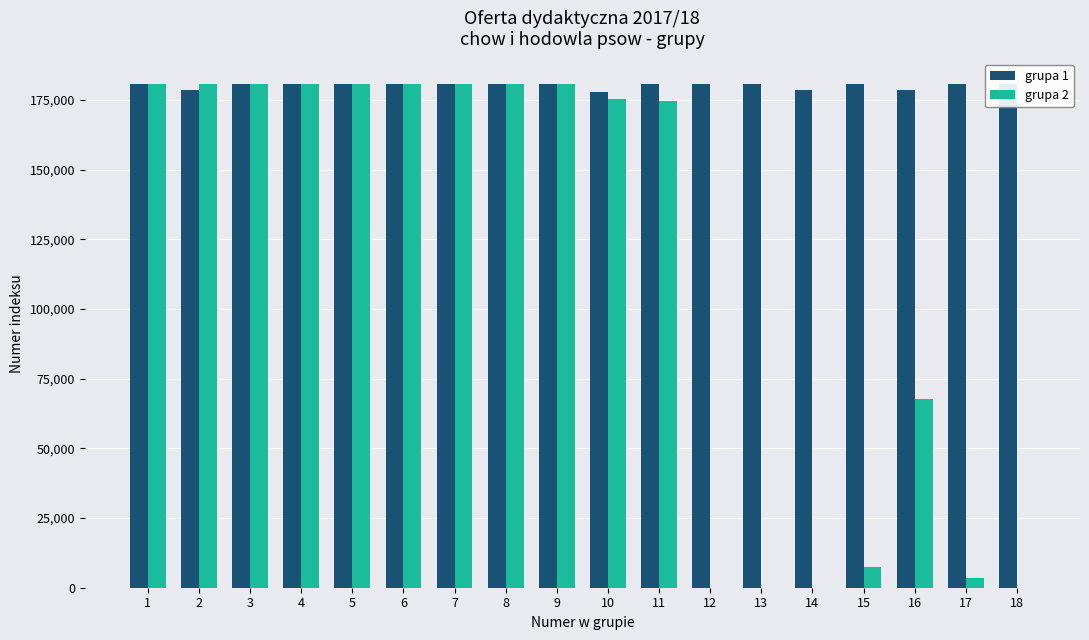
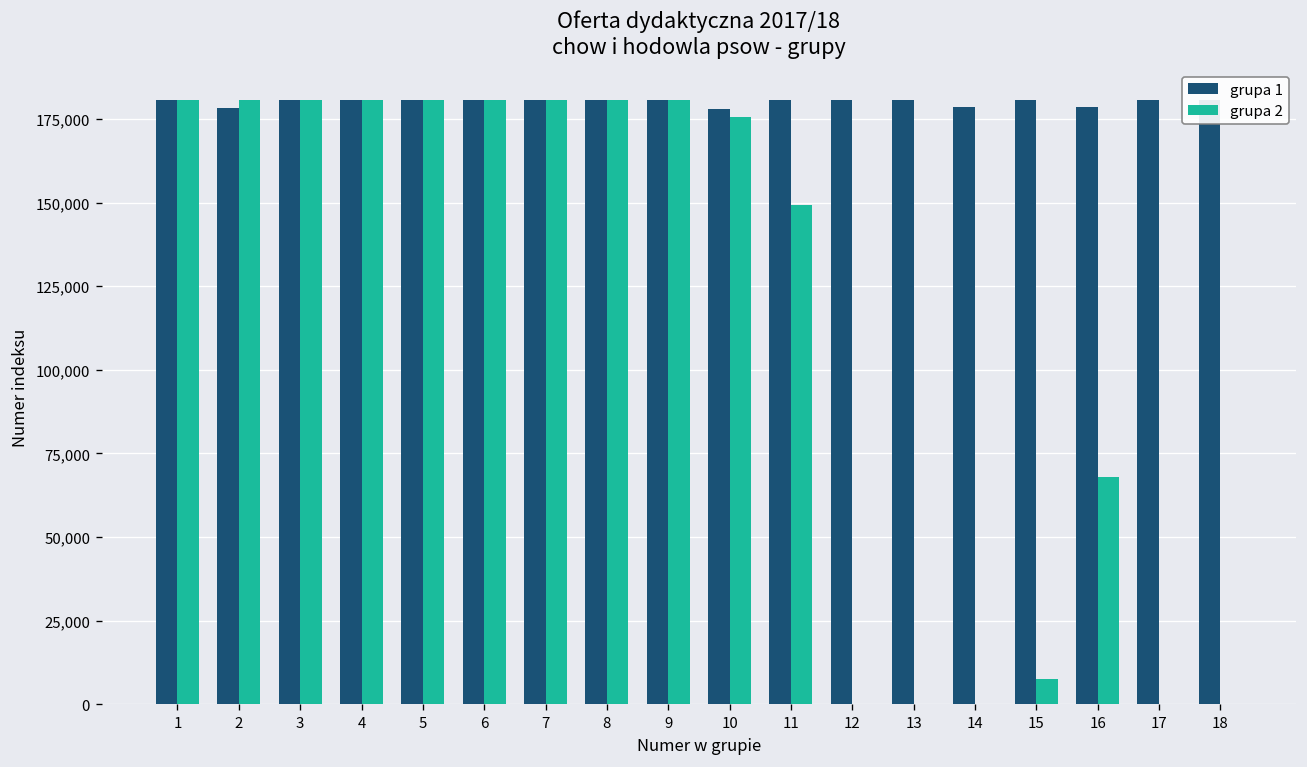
grupa 2, 11: 175,000 -> 149,000
grupa 2, 17: 3,000 -> 0
